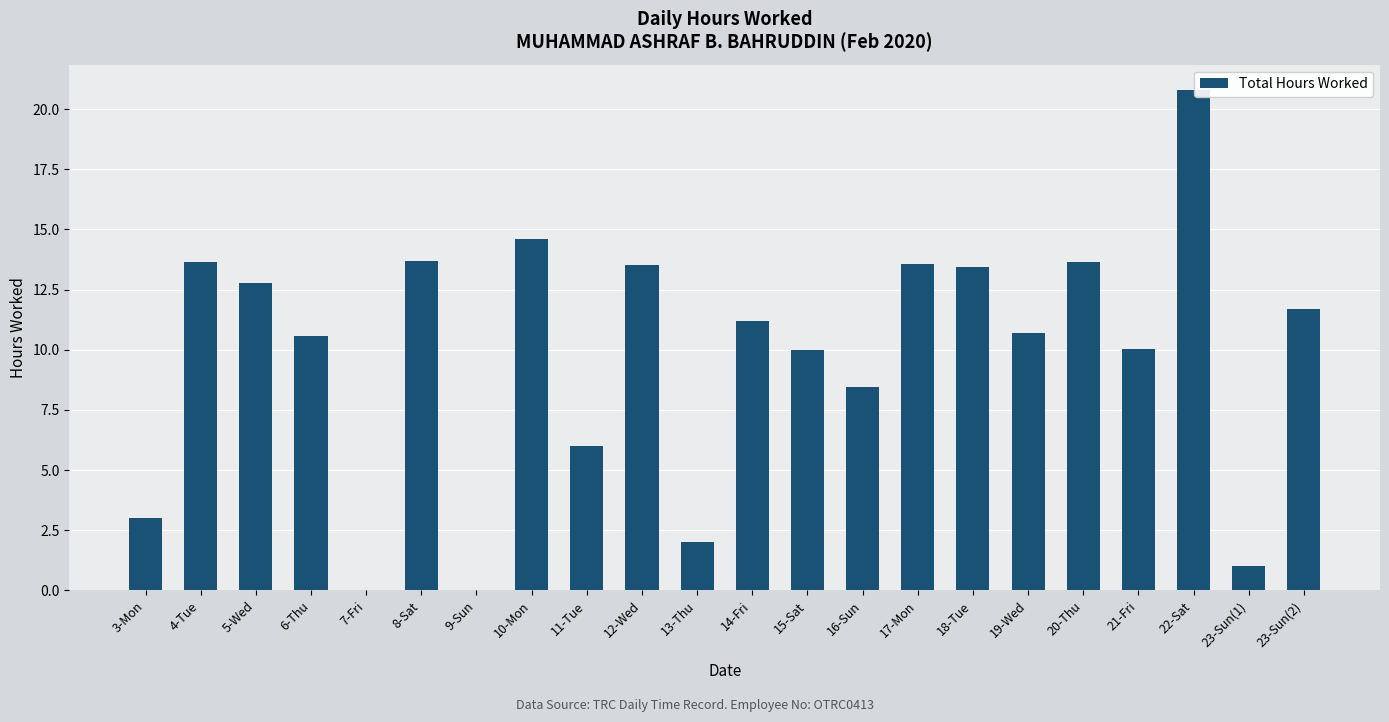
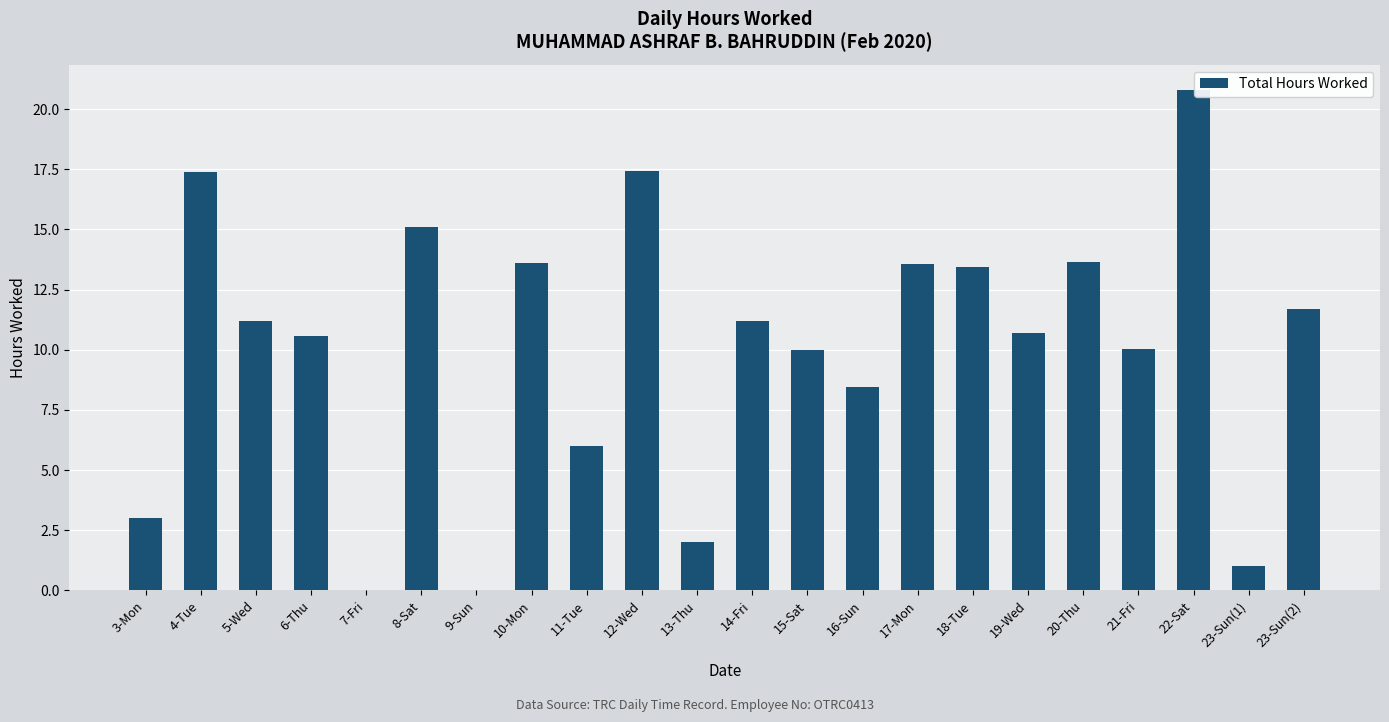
4-Tue: 13.7 -> 17.4
5-Wed: 12.8 -> 11.2
8-Sat: 13.7 -> 15.1
10-Mon: 14.6 -> 13.6
12-Wed: 13.5 -> 17.4
